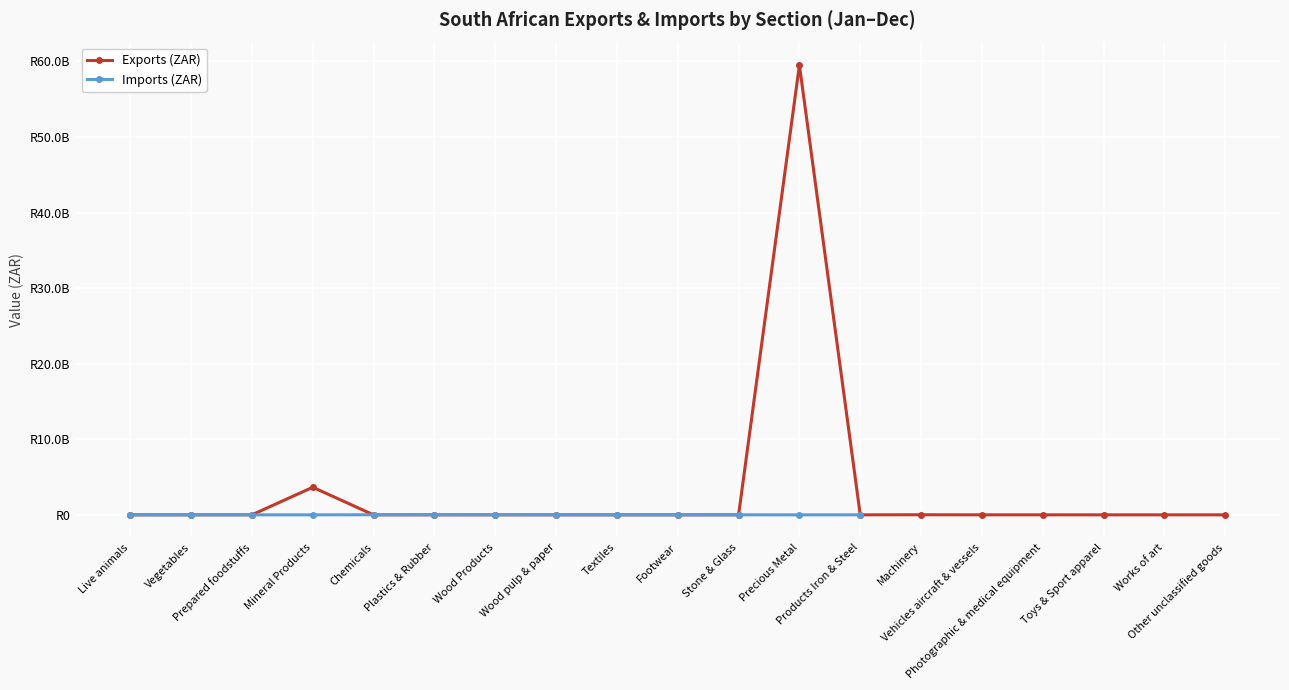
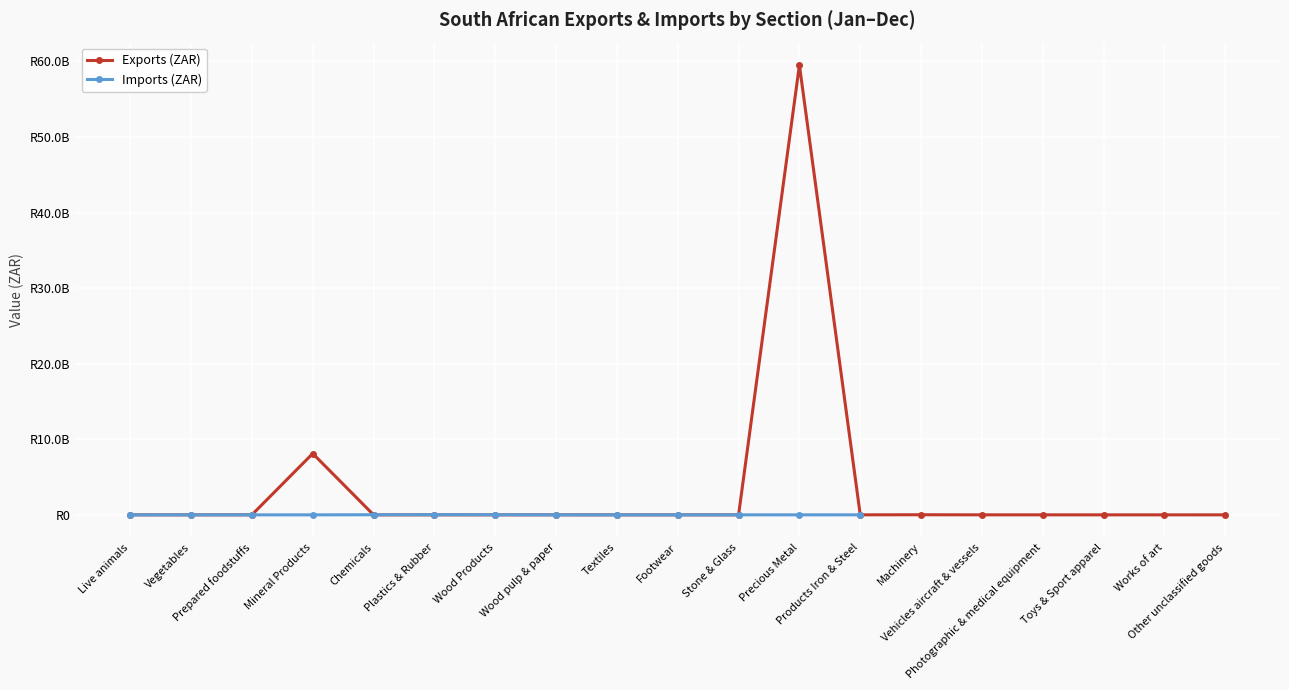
Exports (ZAR), Mineral Products: R4000000000 -> R8000000000
